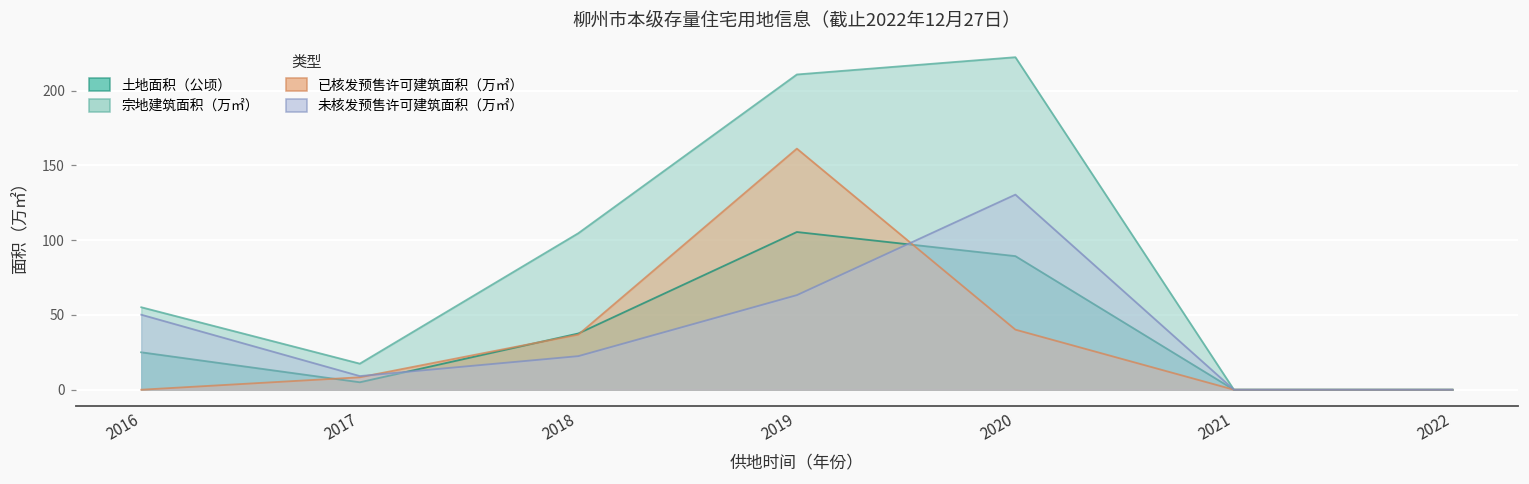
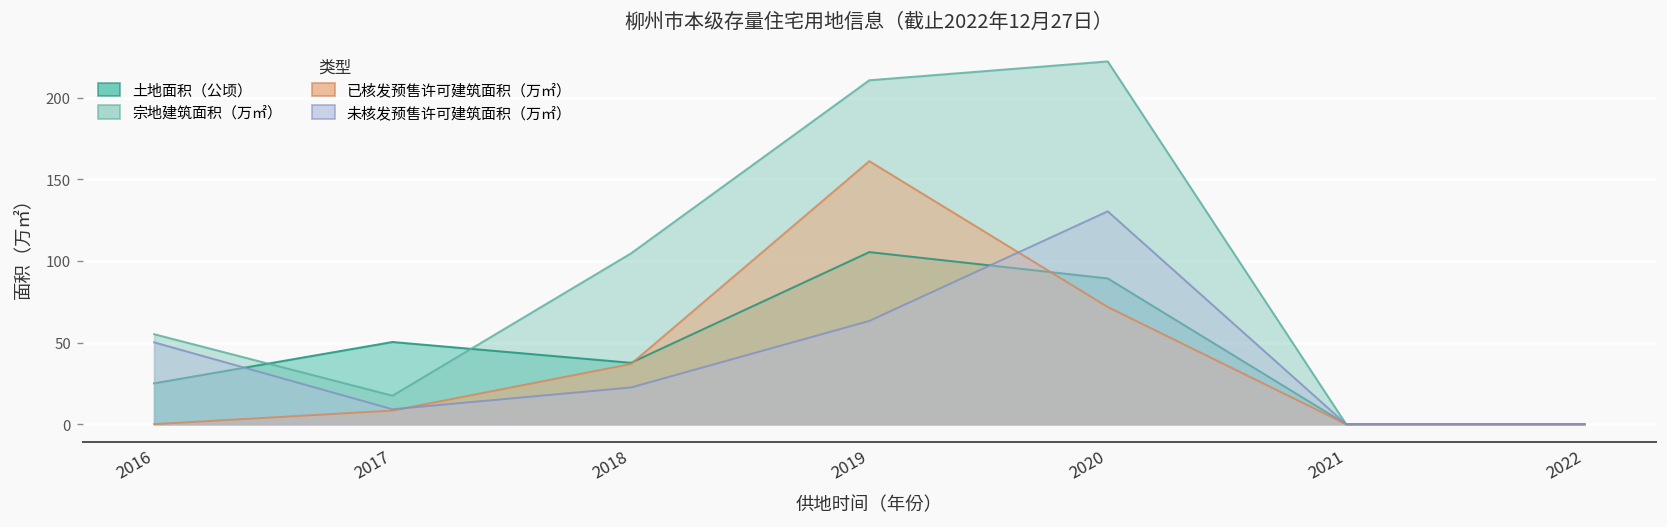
土地面积（公顷）, 2017: 5 -> 50
已核发预售许可建筑面积（万㎡）, 2020: 40 -> 72
